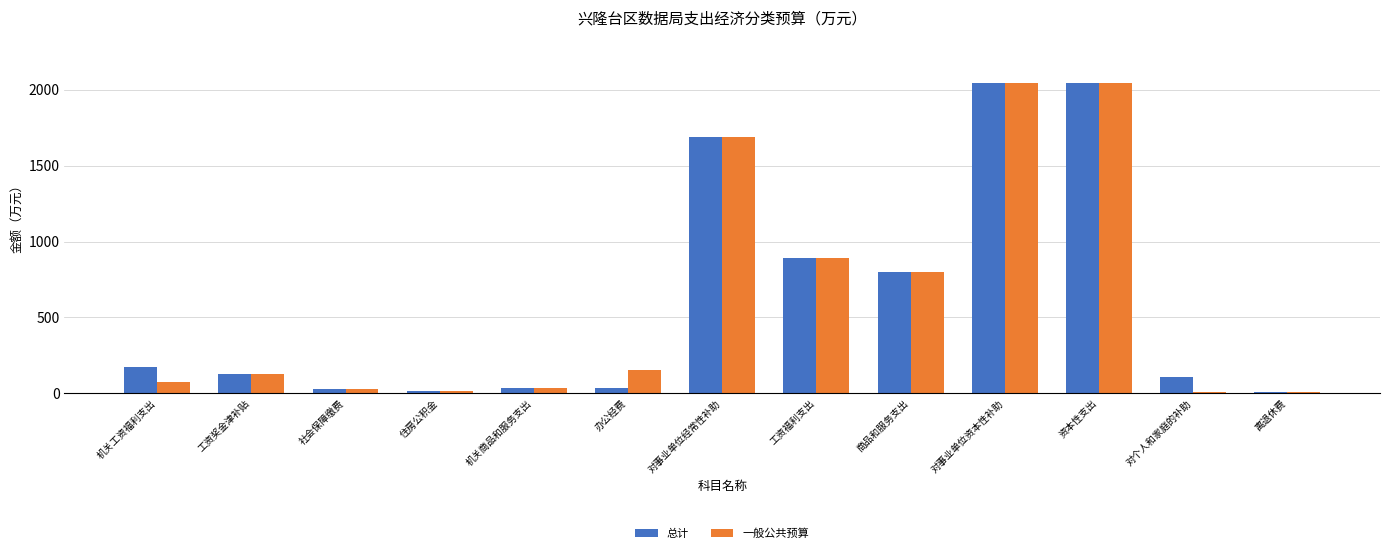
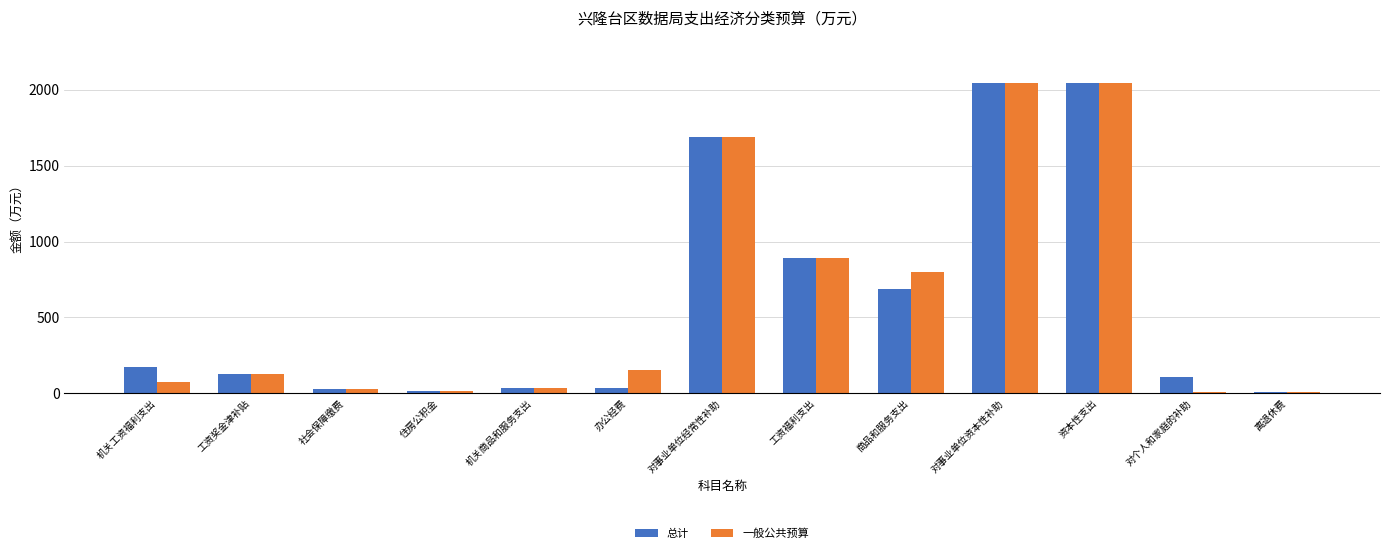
总计, 商品和服务支出: 800 -> 690
